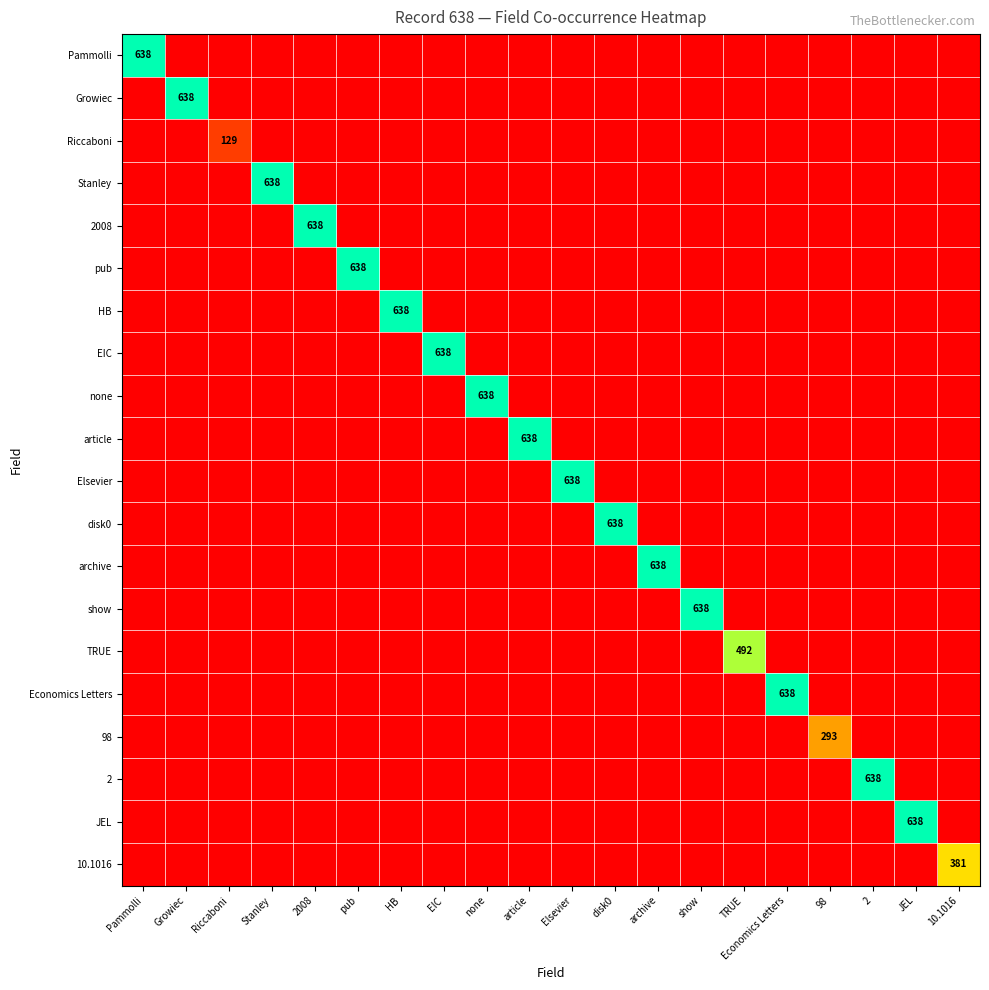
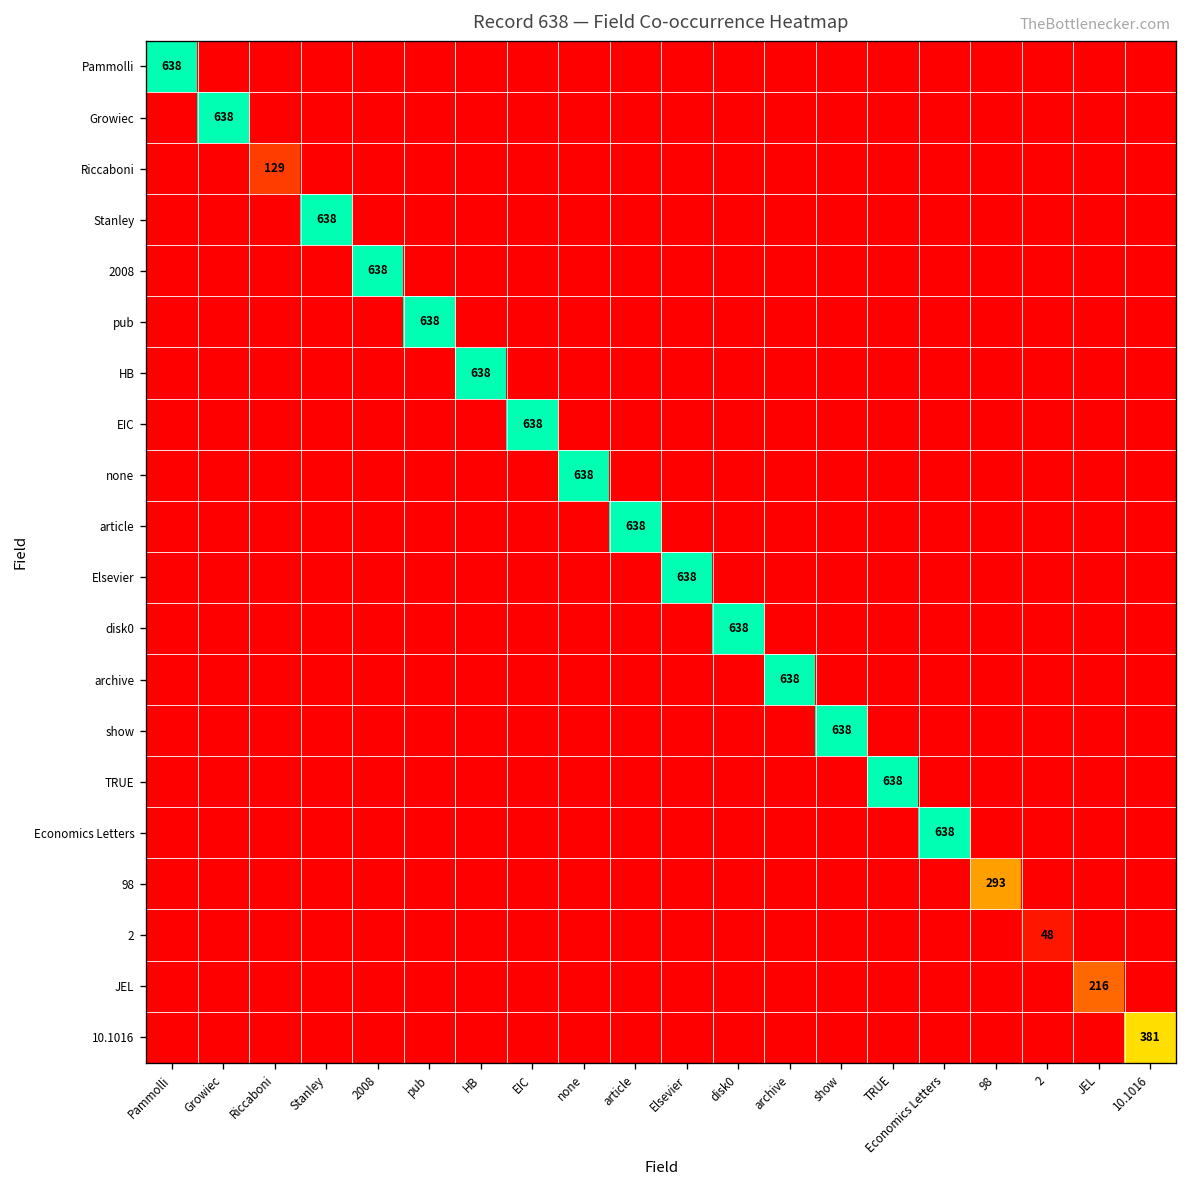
TRUE, TRUE: 492 -> 638
2, 2: 638 -> 48
JEL, JEL: 638 -> 216
